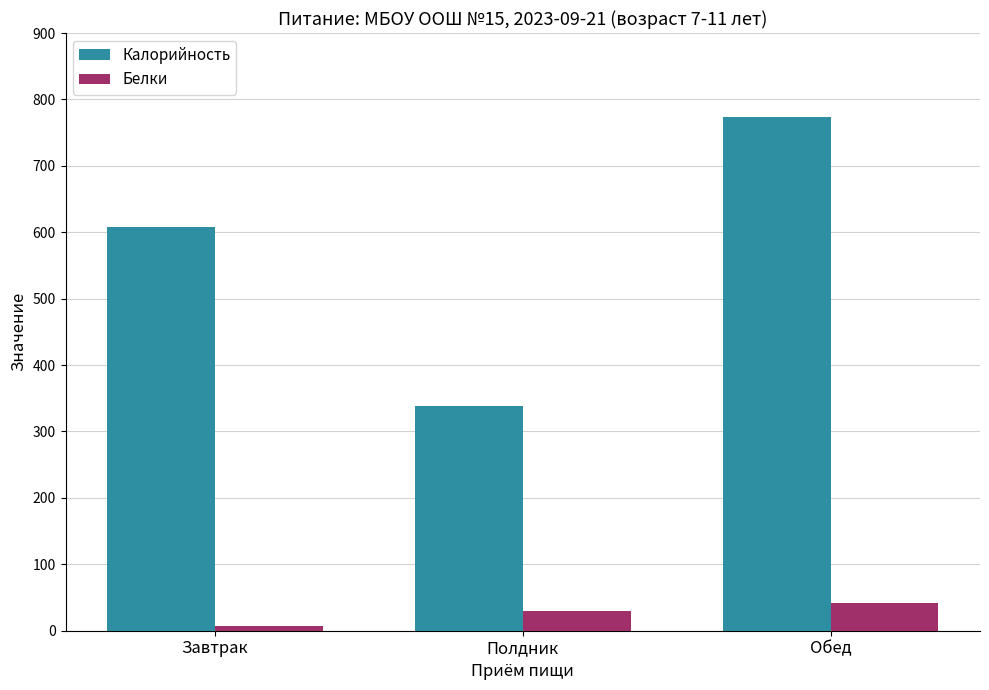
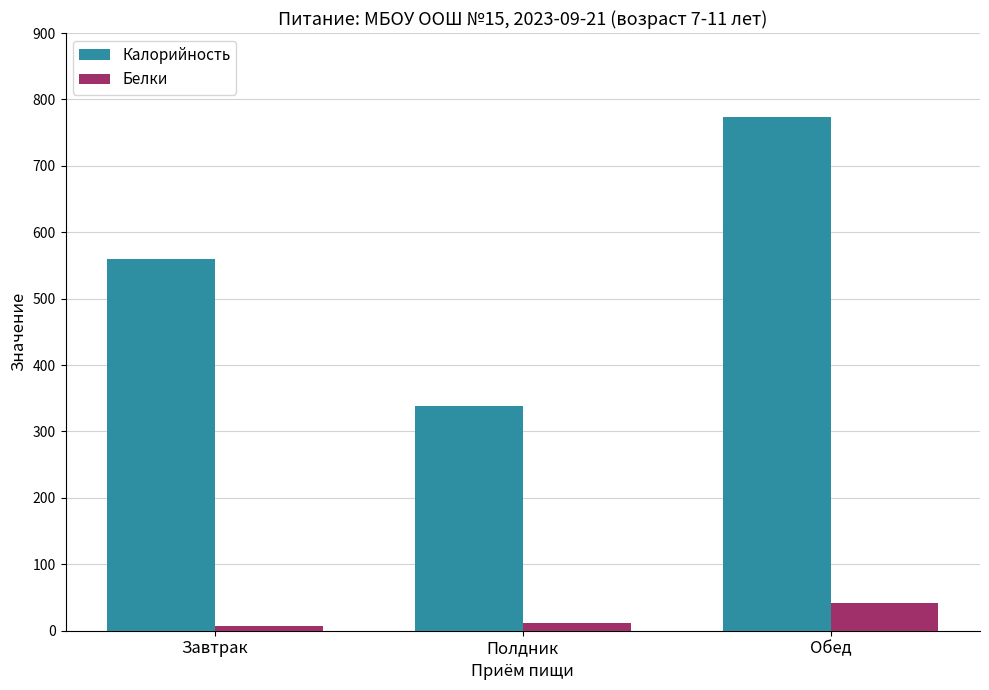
Калорийность, Завтрак: 610 -> 560
Белки, Полдник: 30 -> 10
